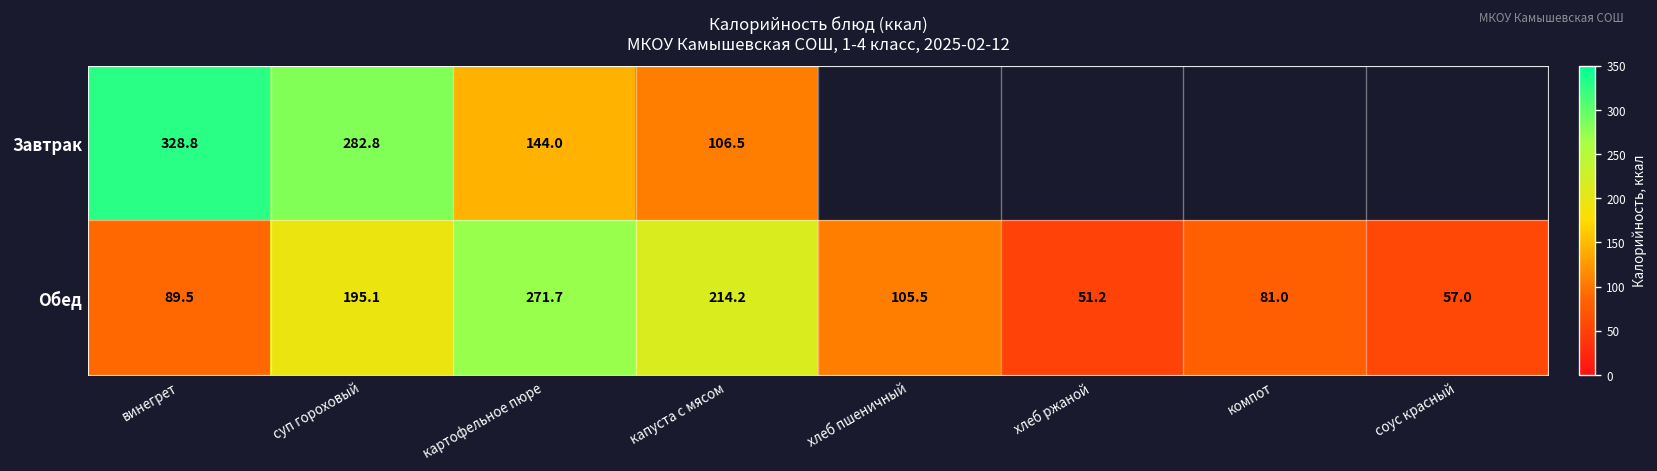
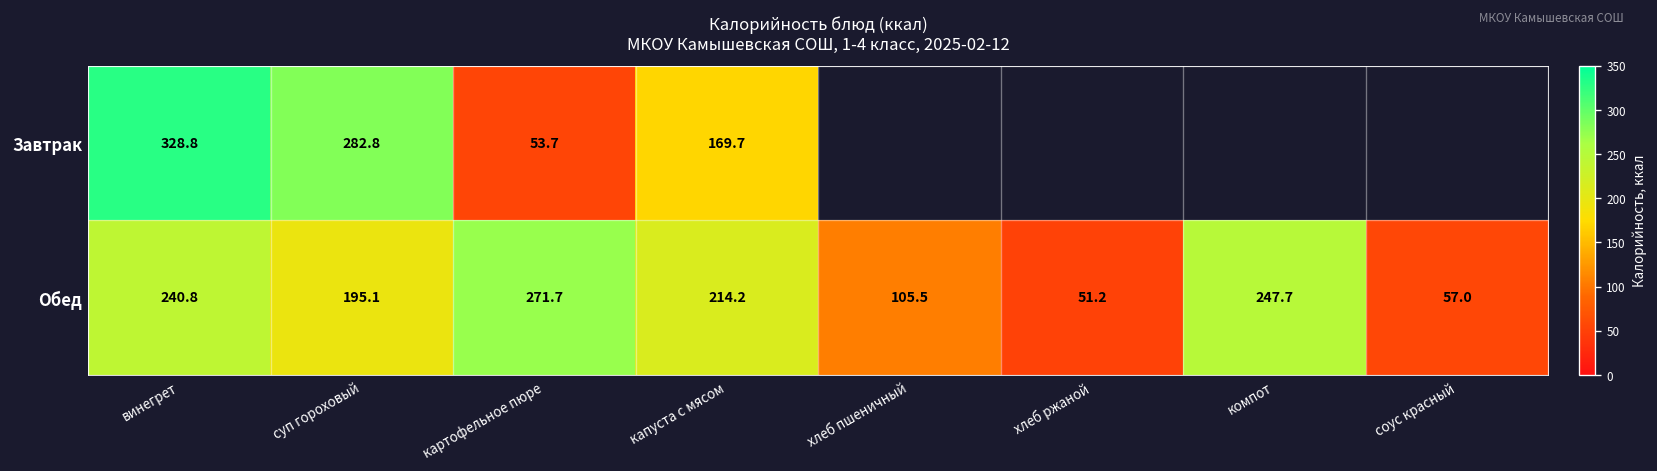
Завтрак, картофельное пюре: 144.0 -> 53.7
Завтрак, капуста с мясом: 106.5 -> 169.7
Обед, винегрет: 89.5 -> 240.8
Обед, компот: 81.0 -> 247.7
